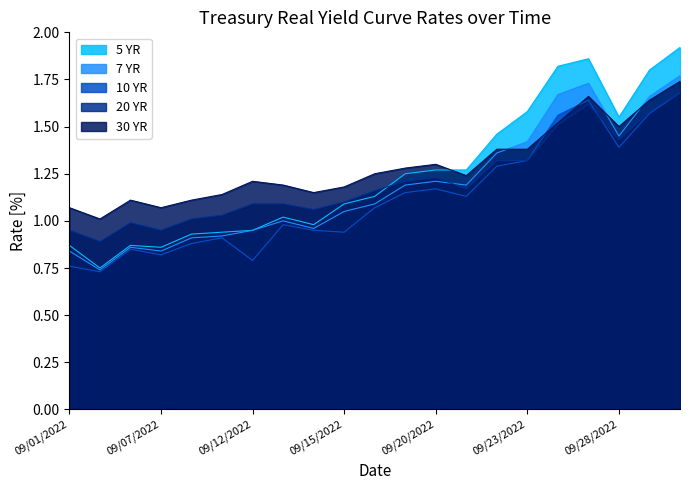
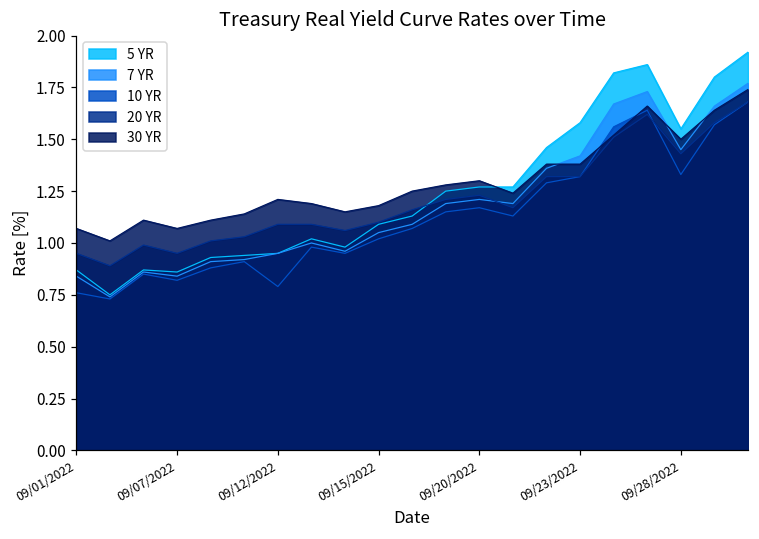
10 YR, 09/15/2022: 0.94 -> 1.02
10 YR, 09/28/2022: 1.39 -> 1.33
